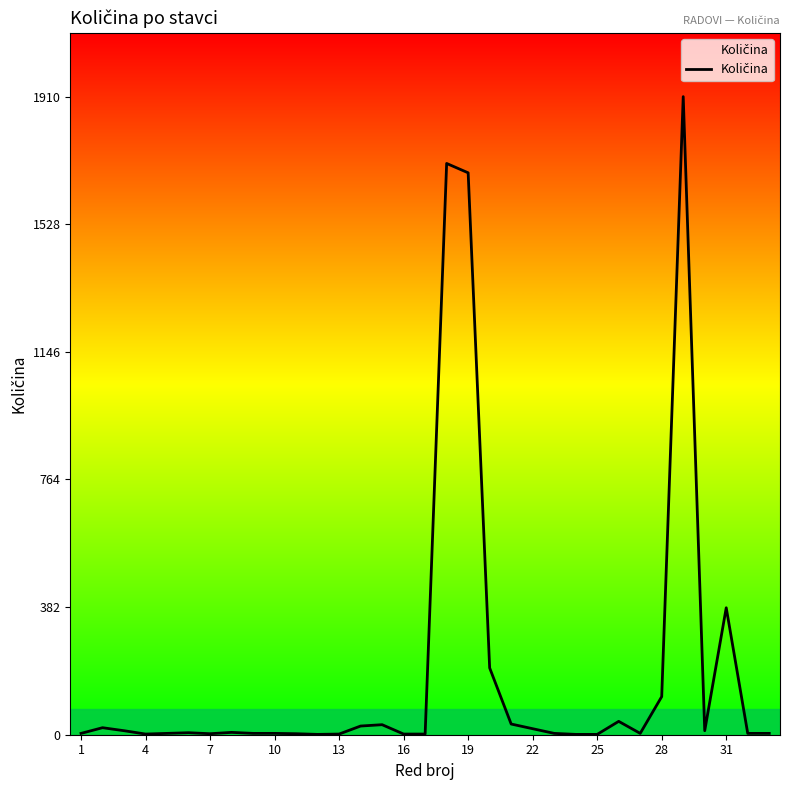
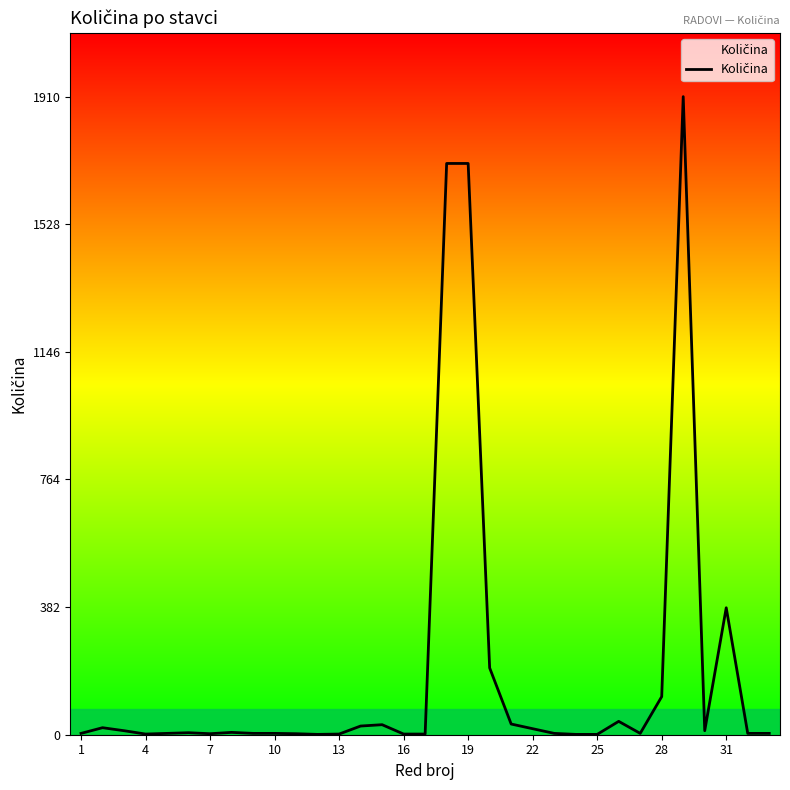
19: 1680 -> 1710
